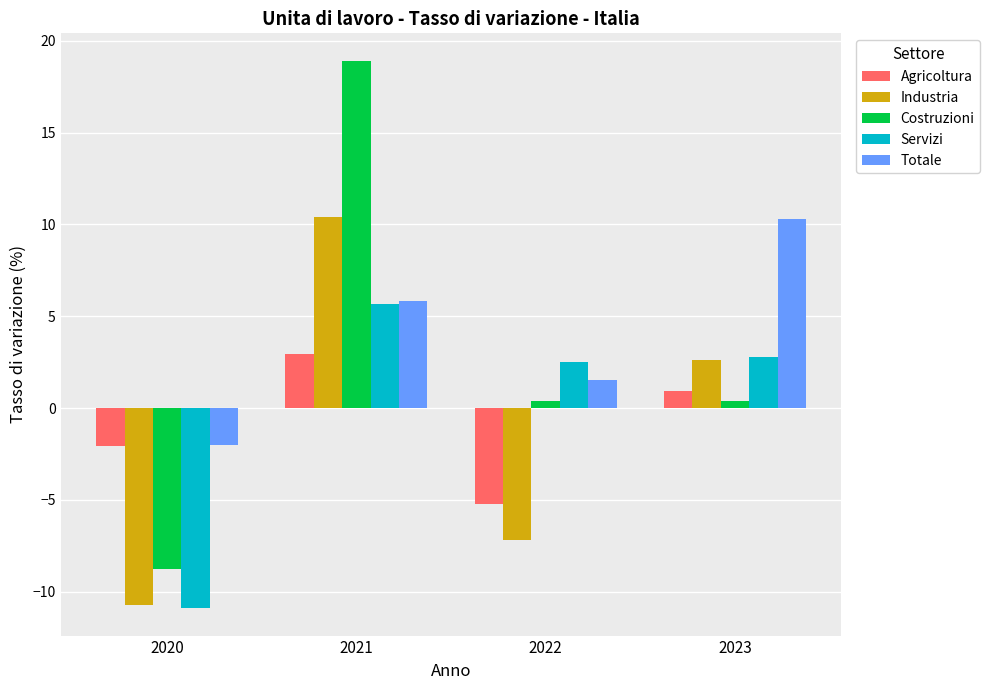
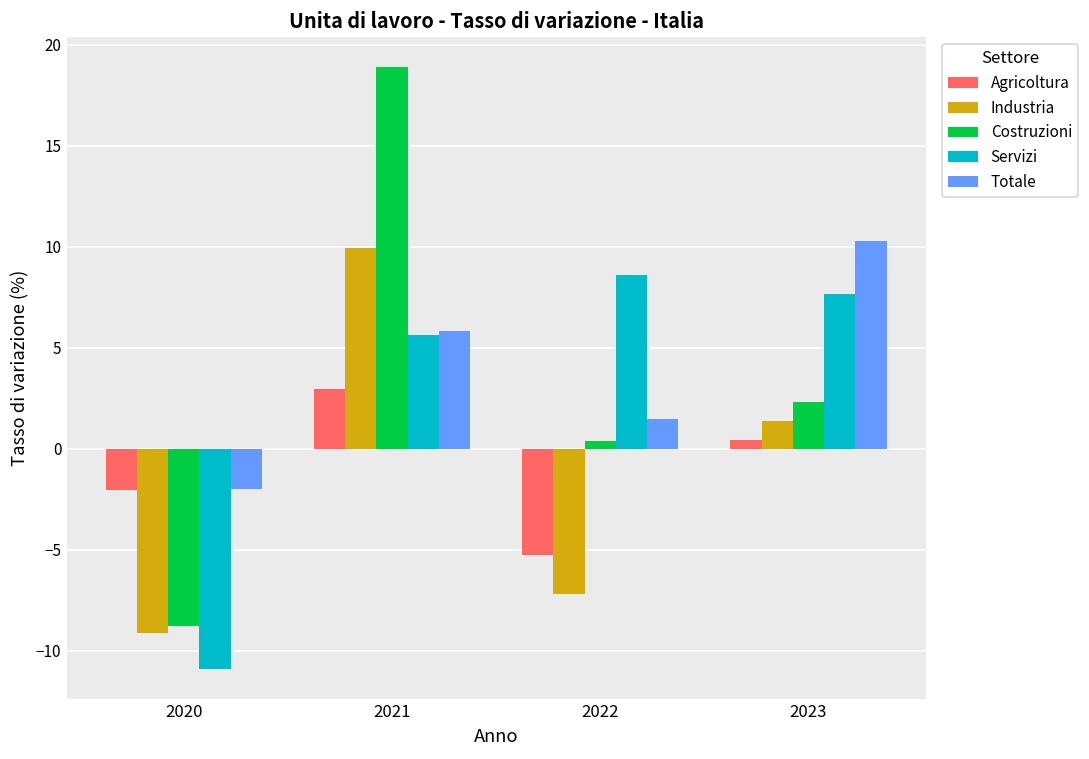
Industria, 2020: -10.7 -> -9.1
Industria, 2021: 10.4 -> 9.9
Servizi, 2022: 2.5 -> 8.6
Agricoltura, 2023: 0.9 -> 0.4
Industria, 2023: 2.6 -> 1.4
Costruzioni, 2023: 0.4 -> 2.3
Servizi, 2023: 2.8 -> 7.7
